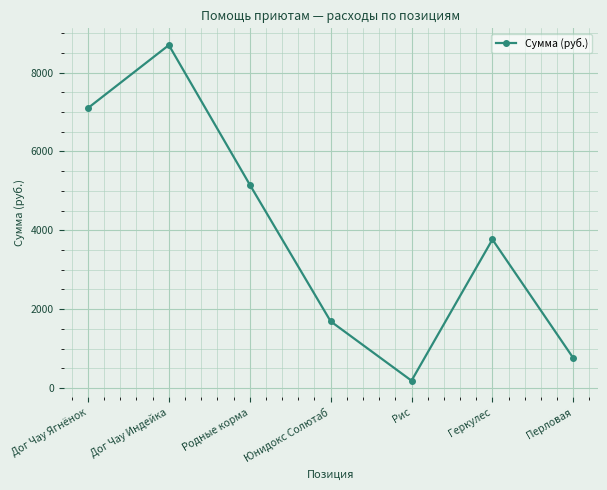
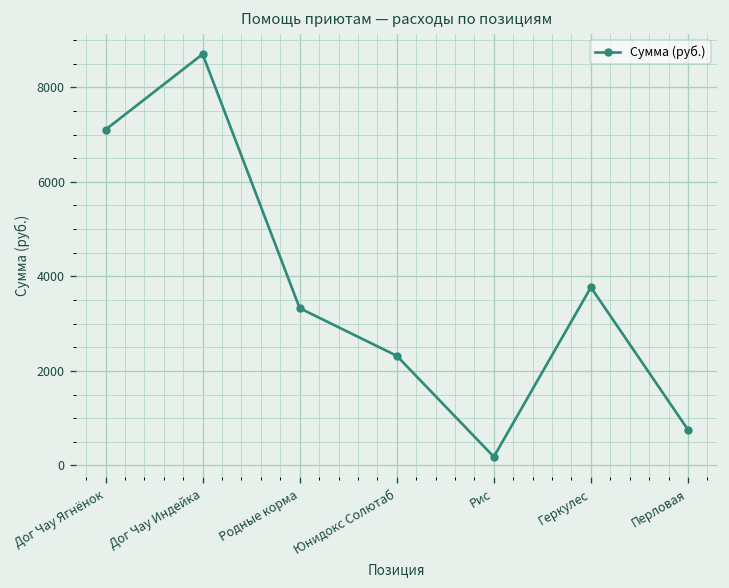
Родные корма: 5200 -> 3300
Юнидокс Солютаб: 1700 -> 2300
